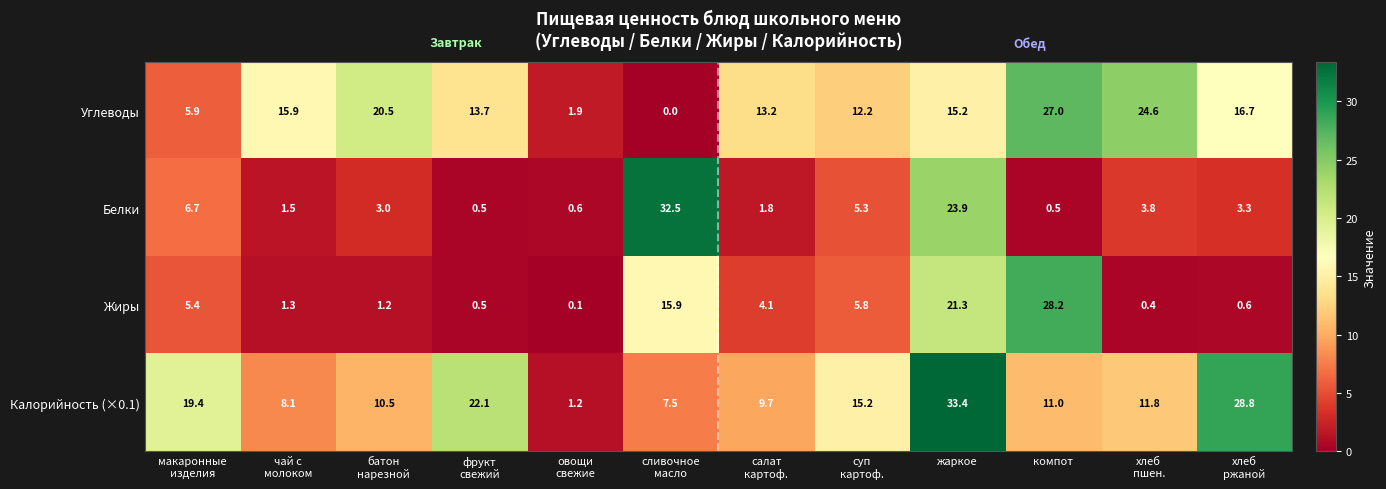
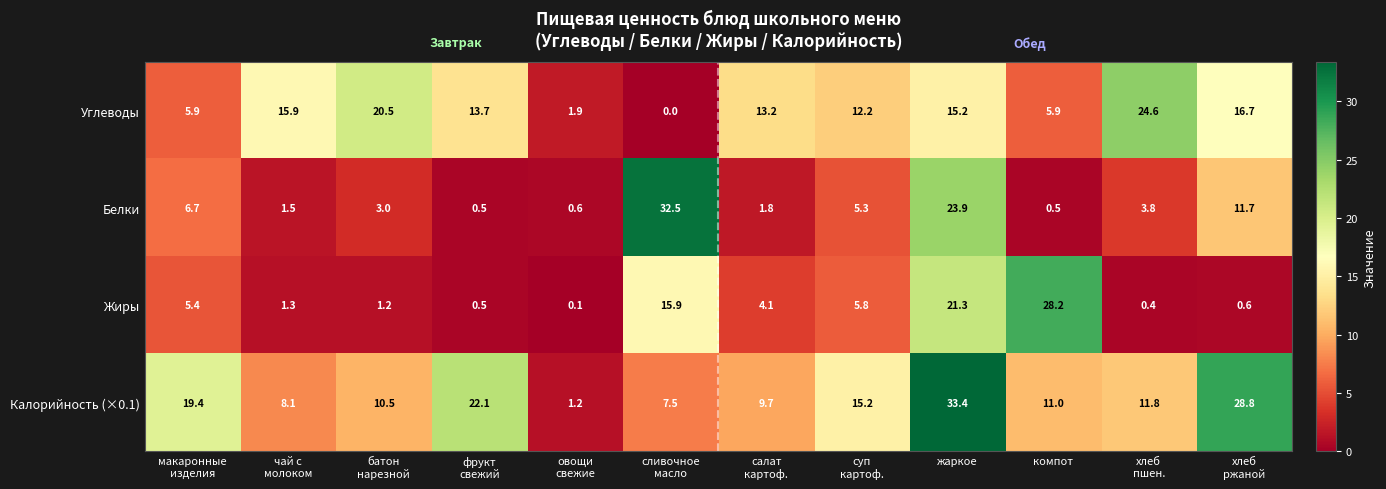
Углеводы, компот: 27.0 -> 5.9
Белки, хлеб ржаной: 3.3 -> 11.7
